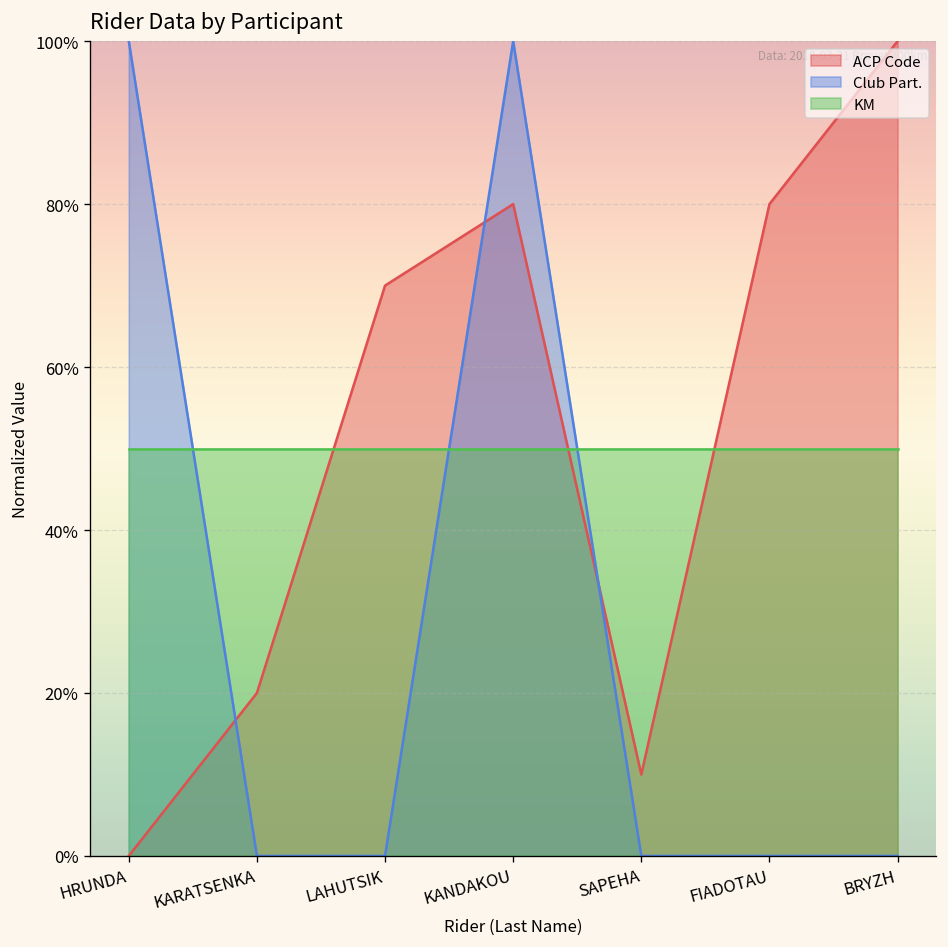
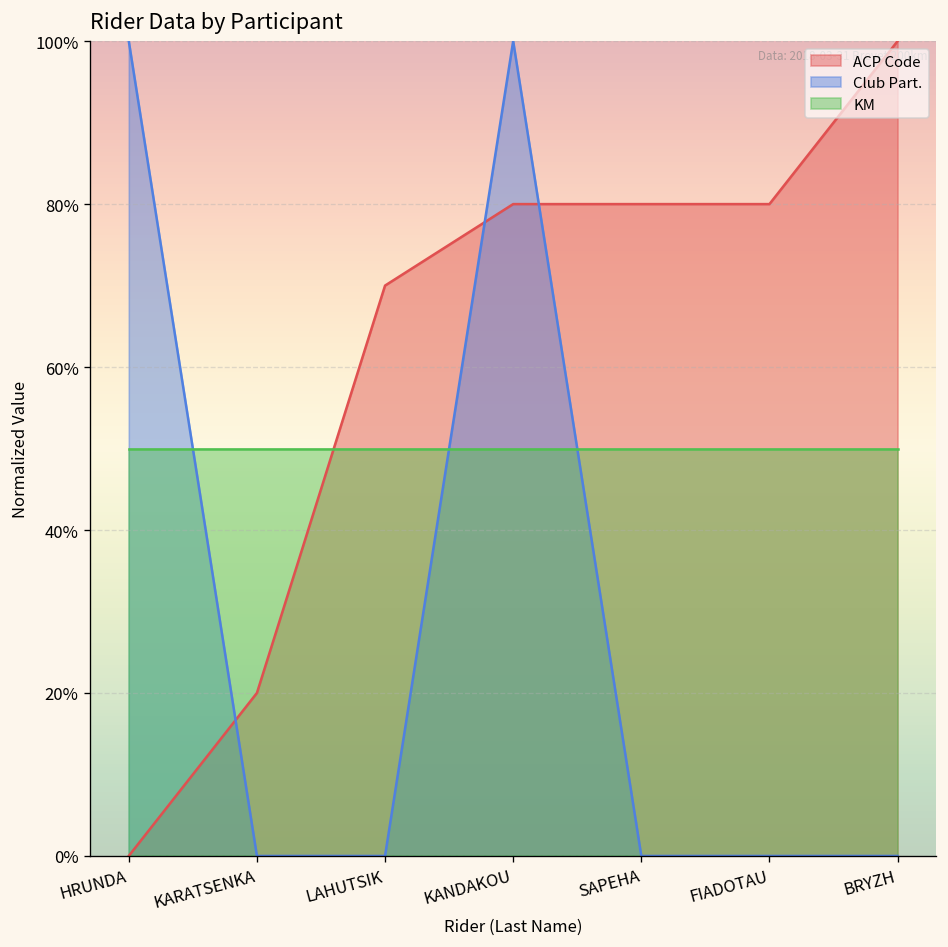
ACP Code, SAPEHA: 10% -> 80%
